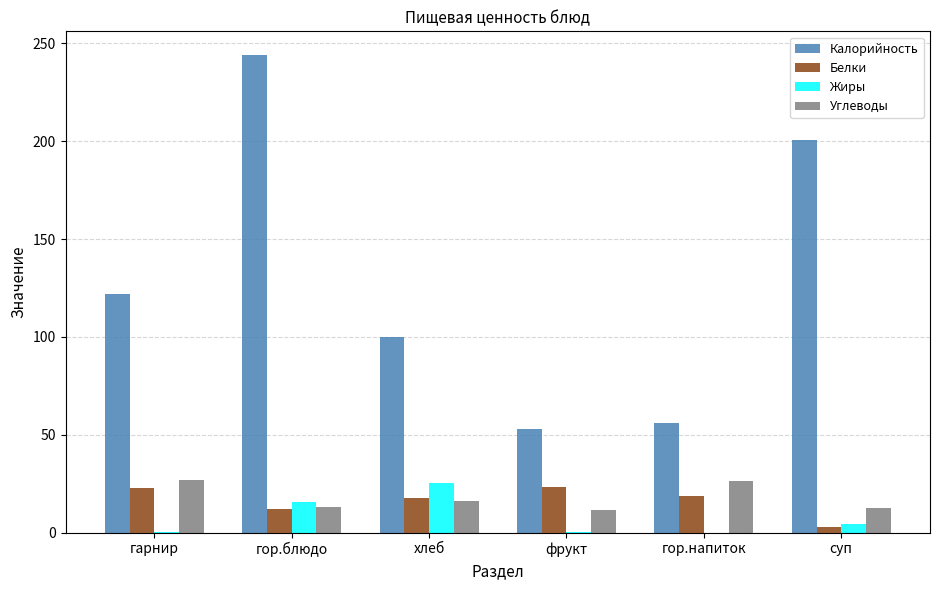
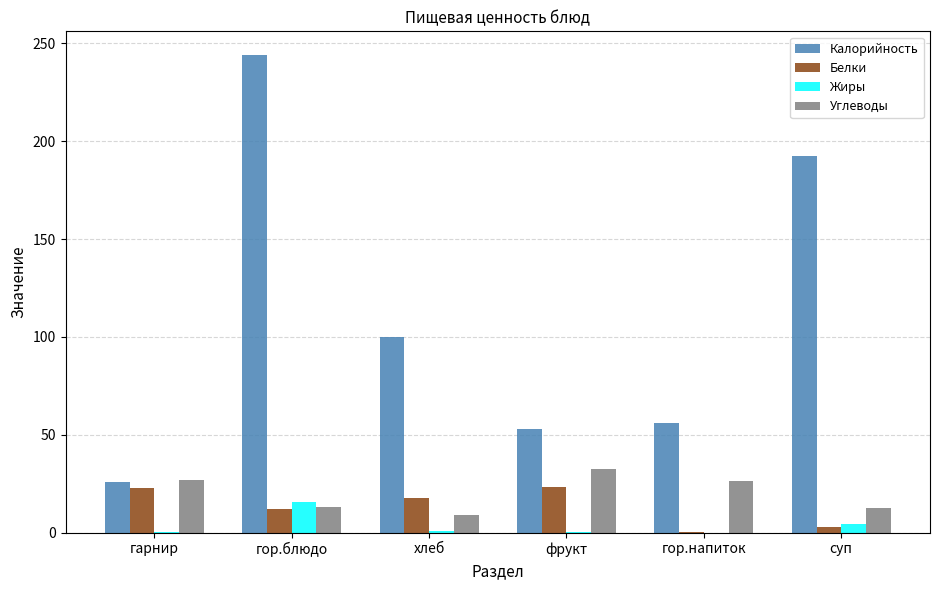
Калорийность, гарнир: 122 -> 26
Жиры, хлеб: 25 -> 1
Углеводы, хлеб: 16 -> 9
Углеводы, фрукт: 12 -> 33
Белки, гор.напиток: 19 -> 0
Калорийность, суп: 201 -> 193
